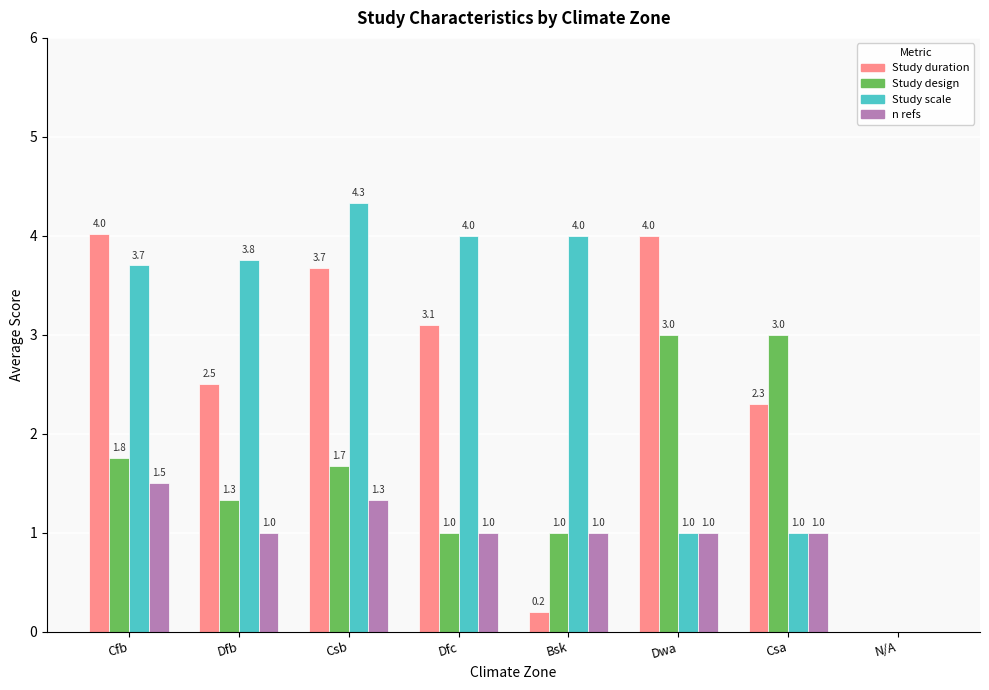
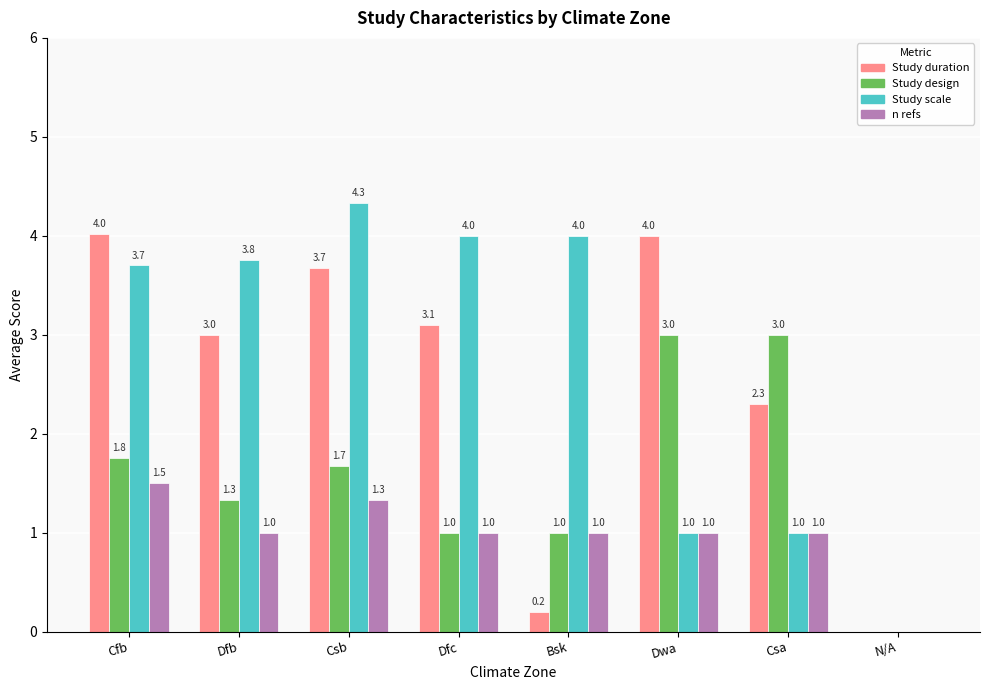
Study duration, Dfb: 2.5 -> 3.0
